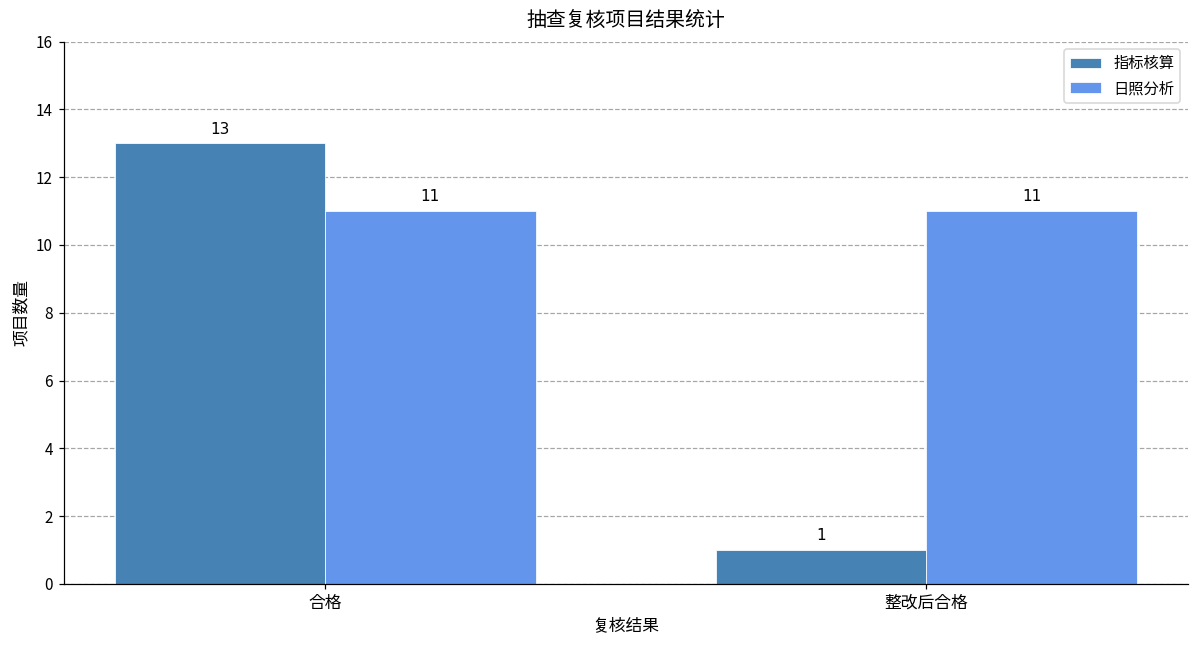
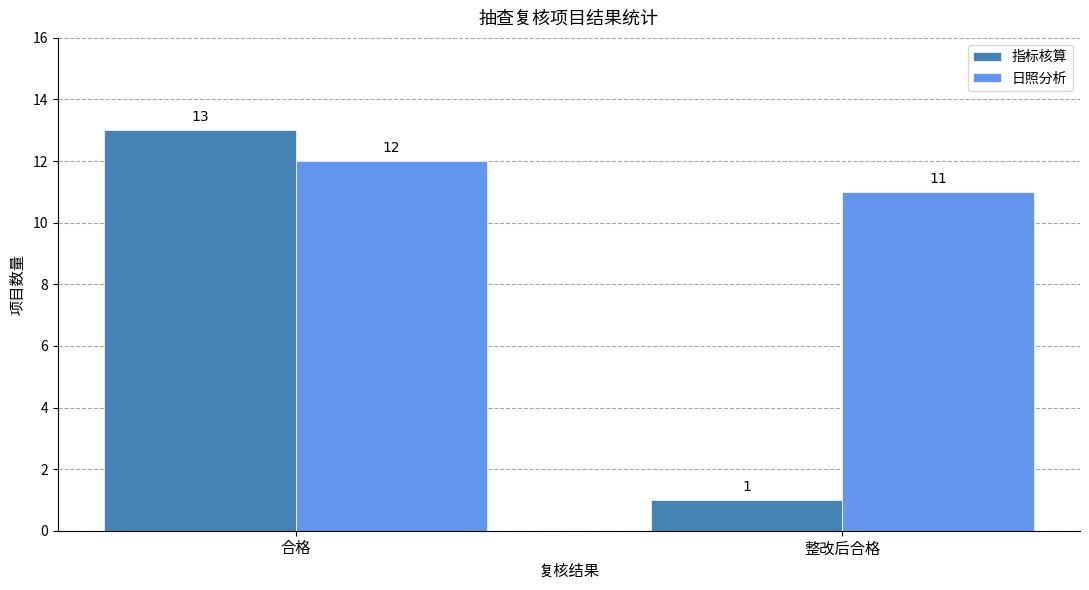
日照分析, 合格: 11 -> 12
